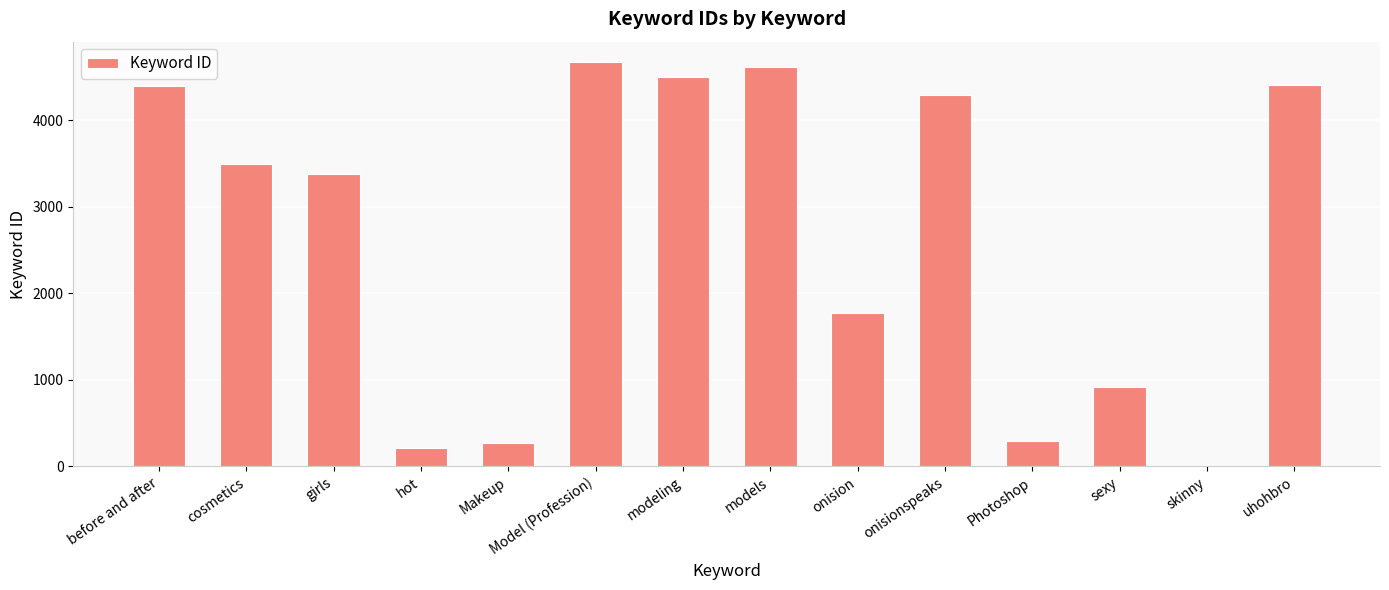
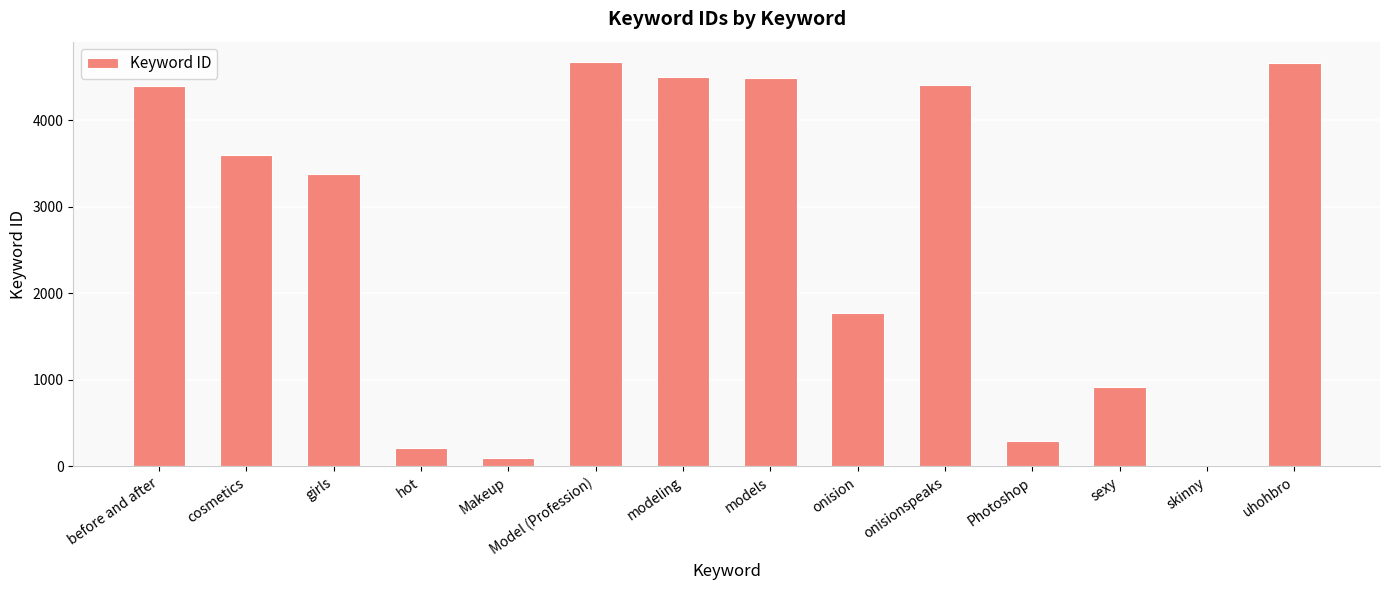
cosmetics: 3500 -> 3600
Makeup: 300 -> 100
models: 4600 -> 4500
onisionspeaks: 4300 -> 4400
uhohbro: 4400 -> 4700
